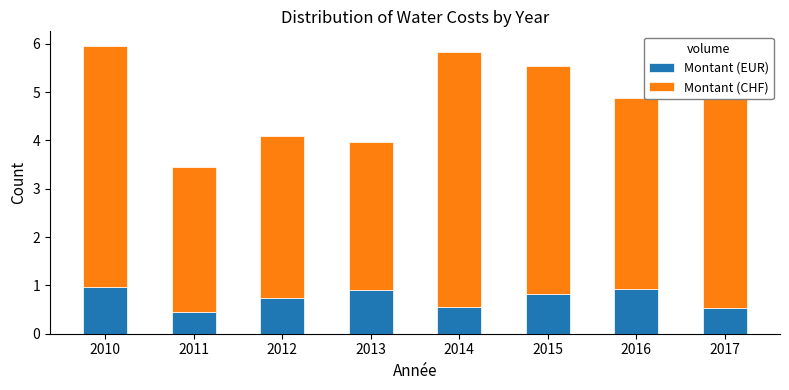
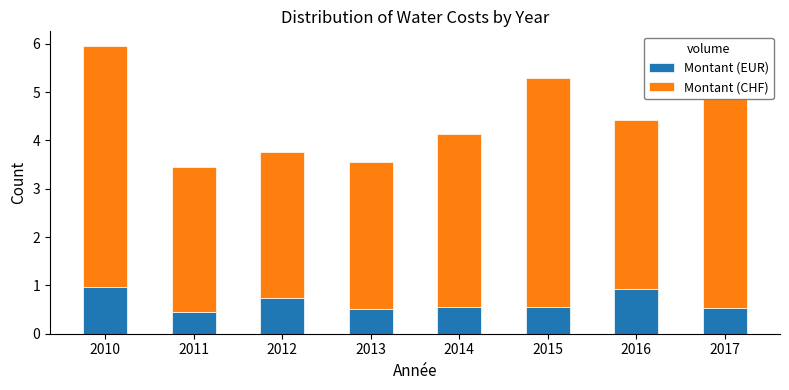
Montant (CHF), 2012: 3.3 -> 3.0
Montant (EUR), 2013: 0.9 -> 0.5
Montant (CHF), 2014: 5.3 -> 3.6
Montant (EUR), 2015: 0.8 -> 0.6
Montant (CHF), 2016: 4.0 -> 3.5
